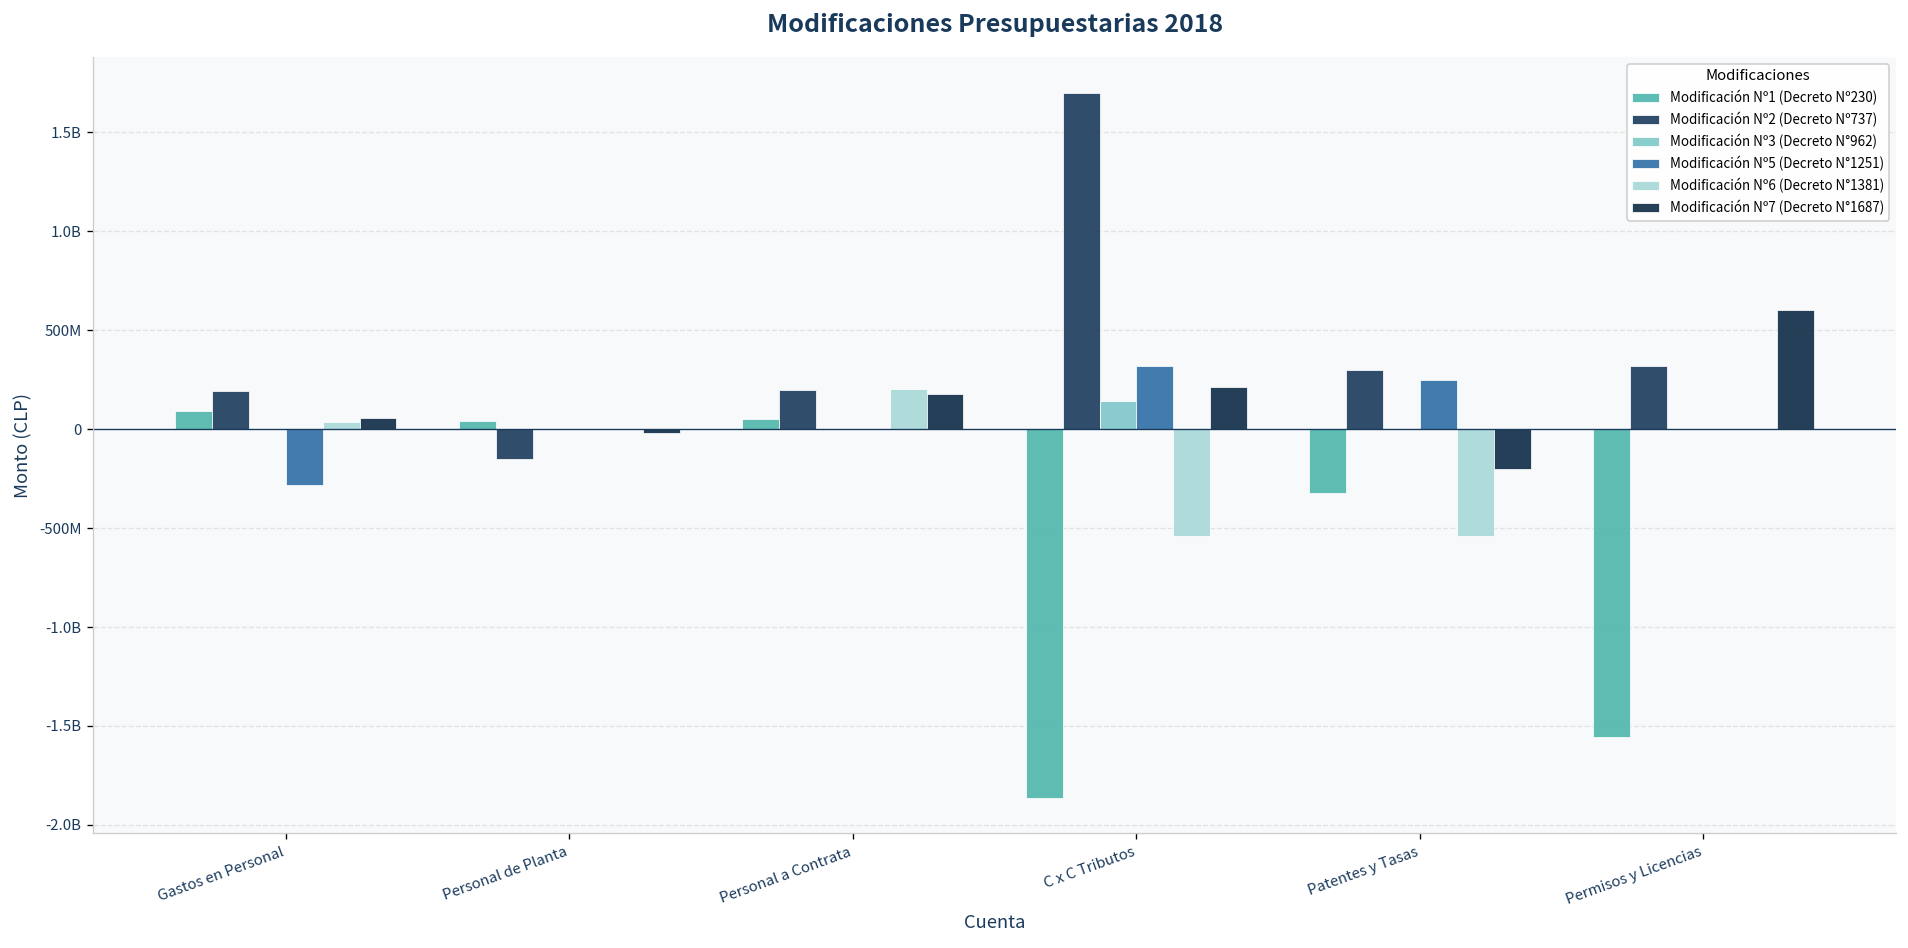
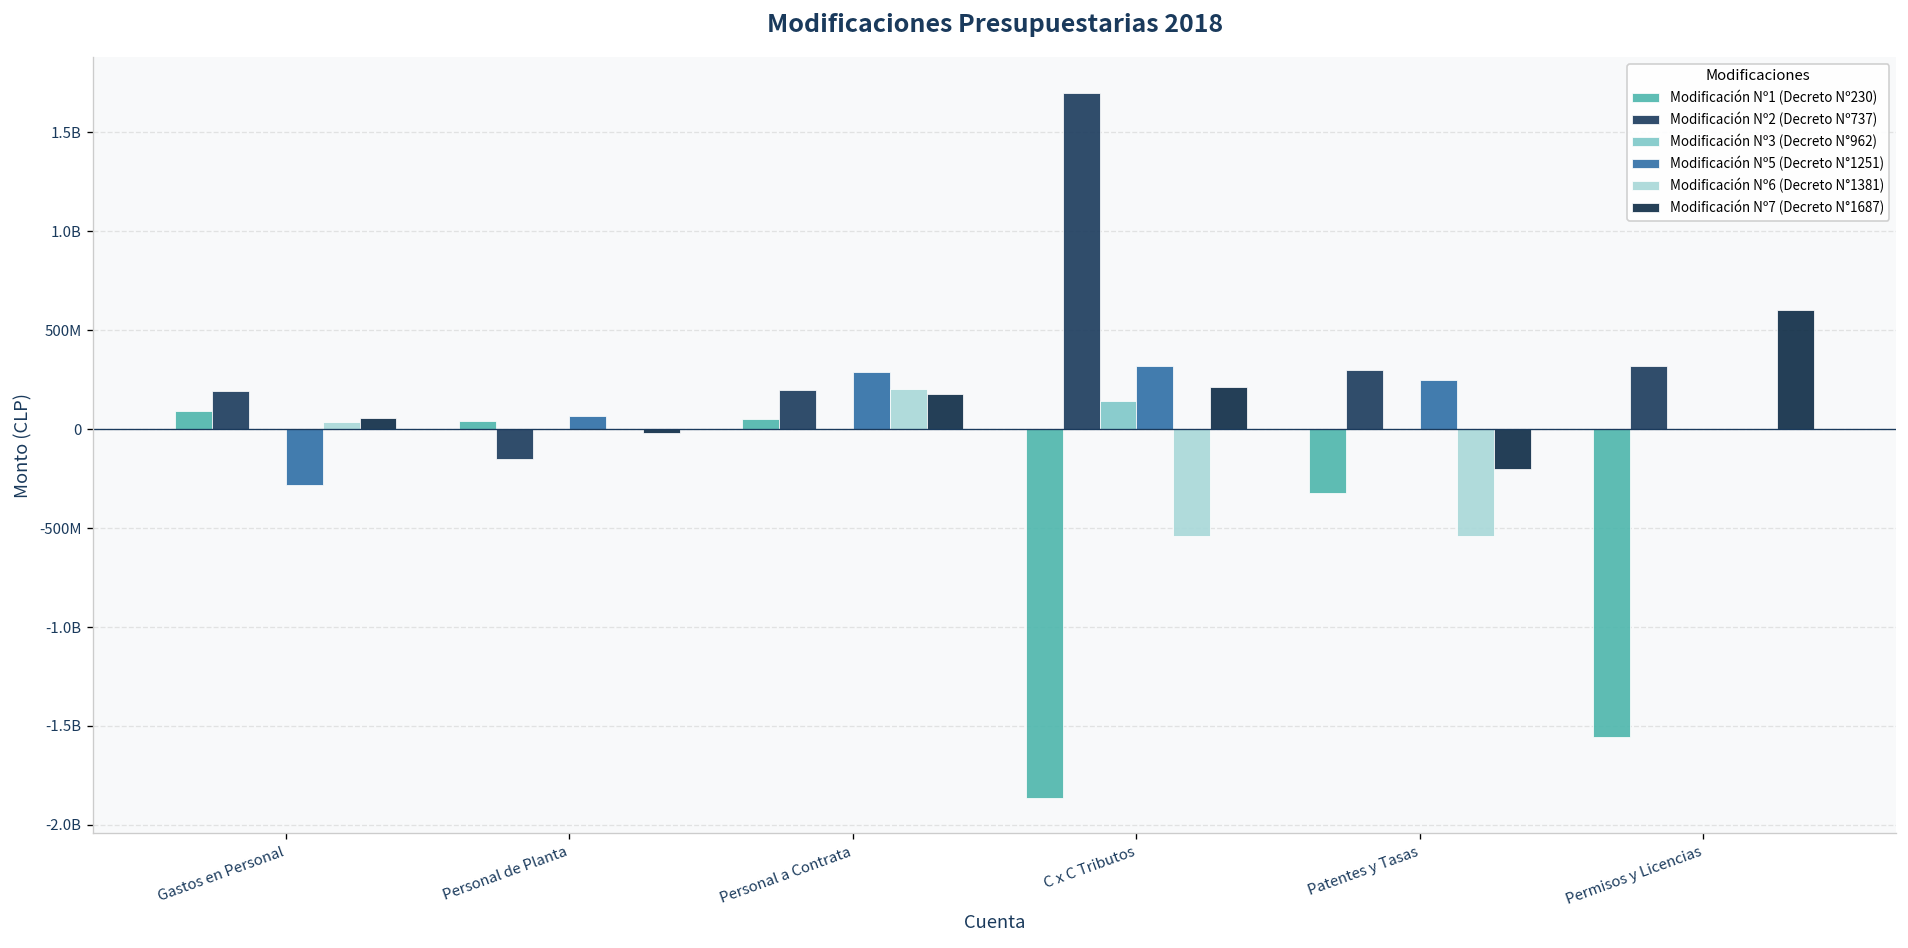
Modificación Nº5 (Decreto N°1251), Personal de Planta: 0 -> 70000000
Modificación Nº5 (Decreto N°1251), Personal a Contrata: 0 -> 290000000
